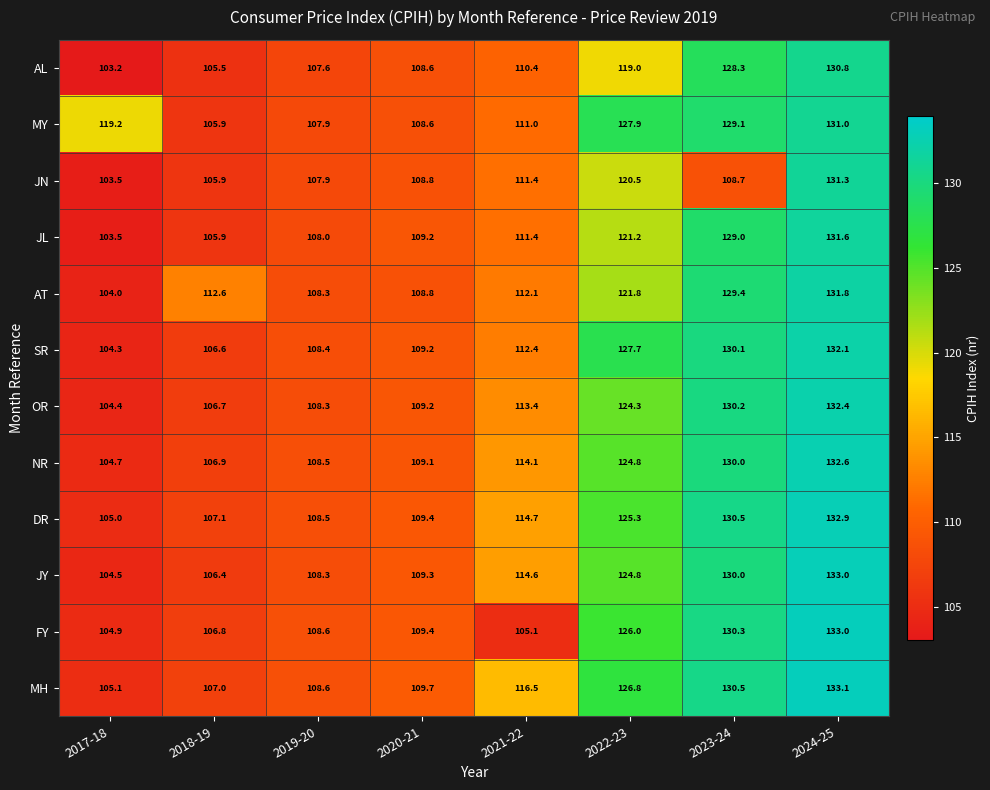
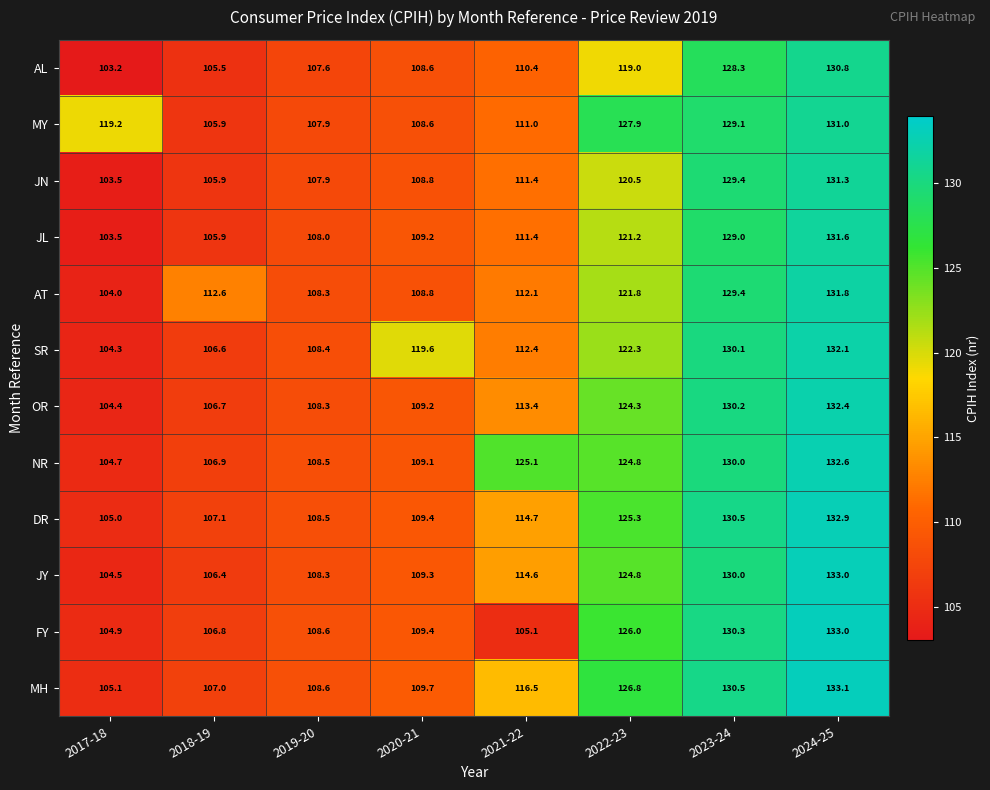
JN, 2023-24: 108.7 -> 129.4
SR, 2020-21: 109.2 -> 119.6
SR, 2022-23: 127.7 -> 122.3
NR, 2021-22: 114.1 -> 125.1
